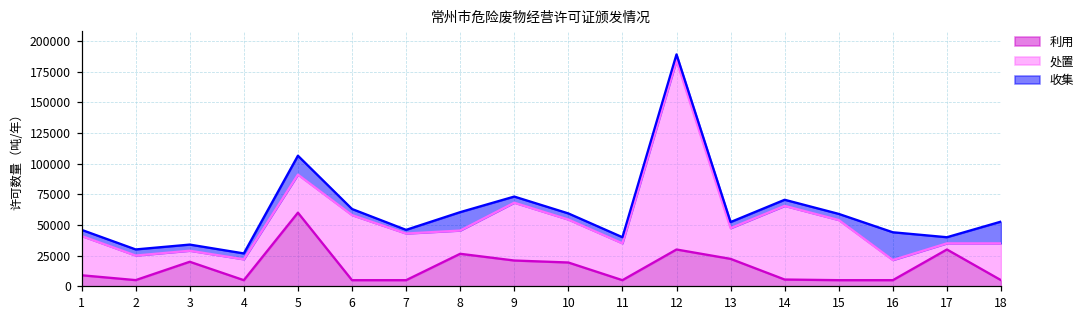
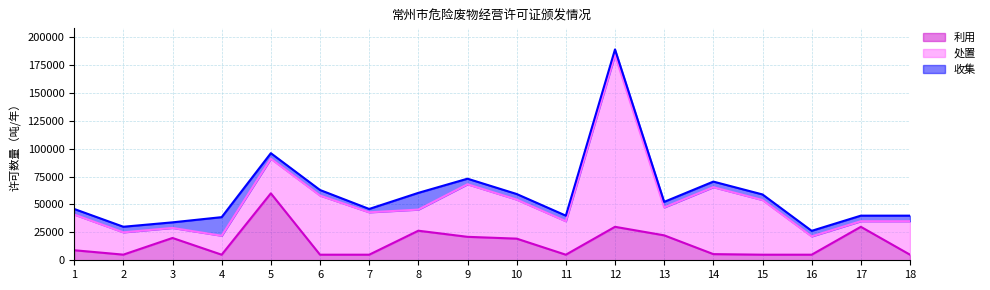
收集, 4: 5000 -> 17000
收集, 5: 15000 -> 5000
收集, 16: 23000 -> 5000
收集, 18: 18000 -> 5000
